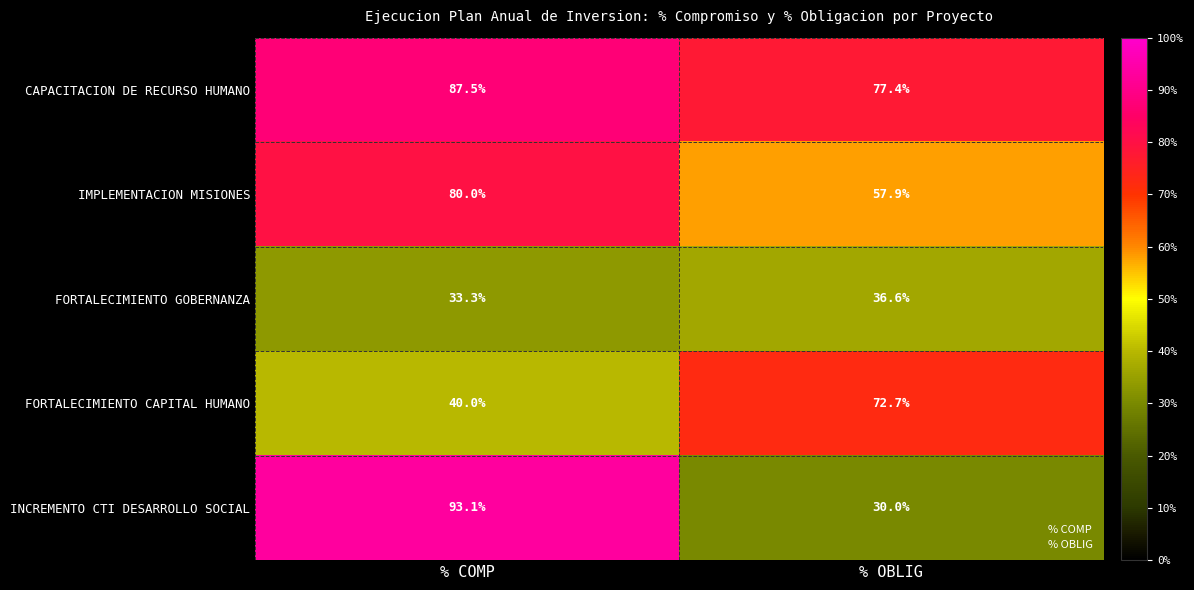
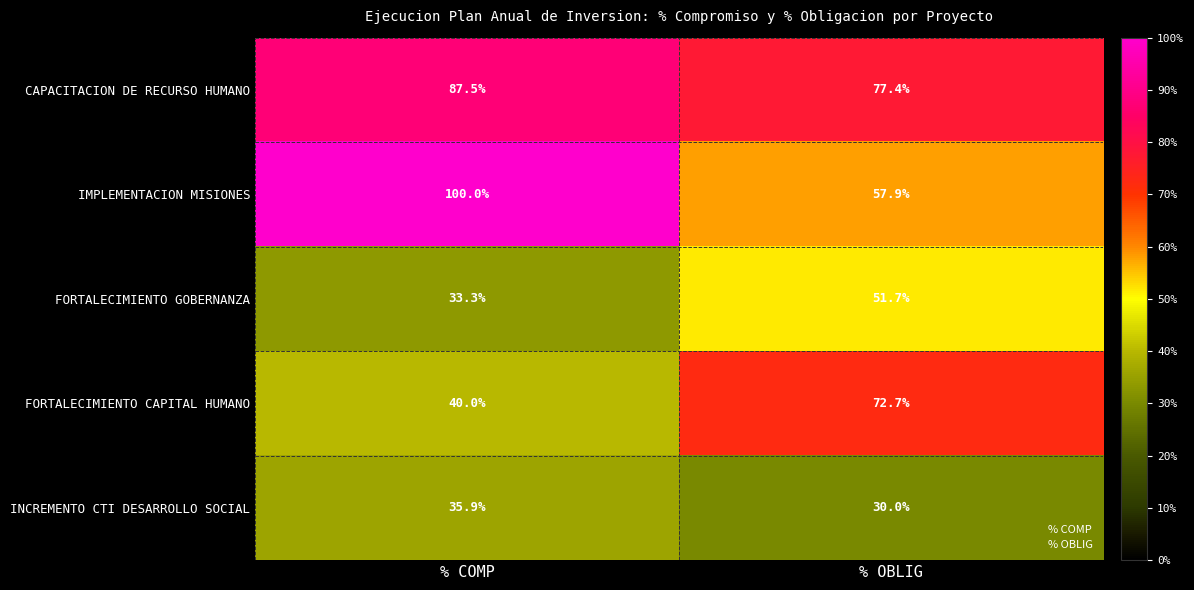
IMPLEMENTACION MISIONES, % COMP: 80.0% -> 100.0%
FORTALECIMIENTO GOBERNANZA, % OBLIG: 36.6% -> 51.7%
INCREMENTO CTI DESARROLLO SOCIAL, % COMP: 93.1% -> 35.9%
